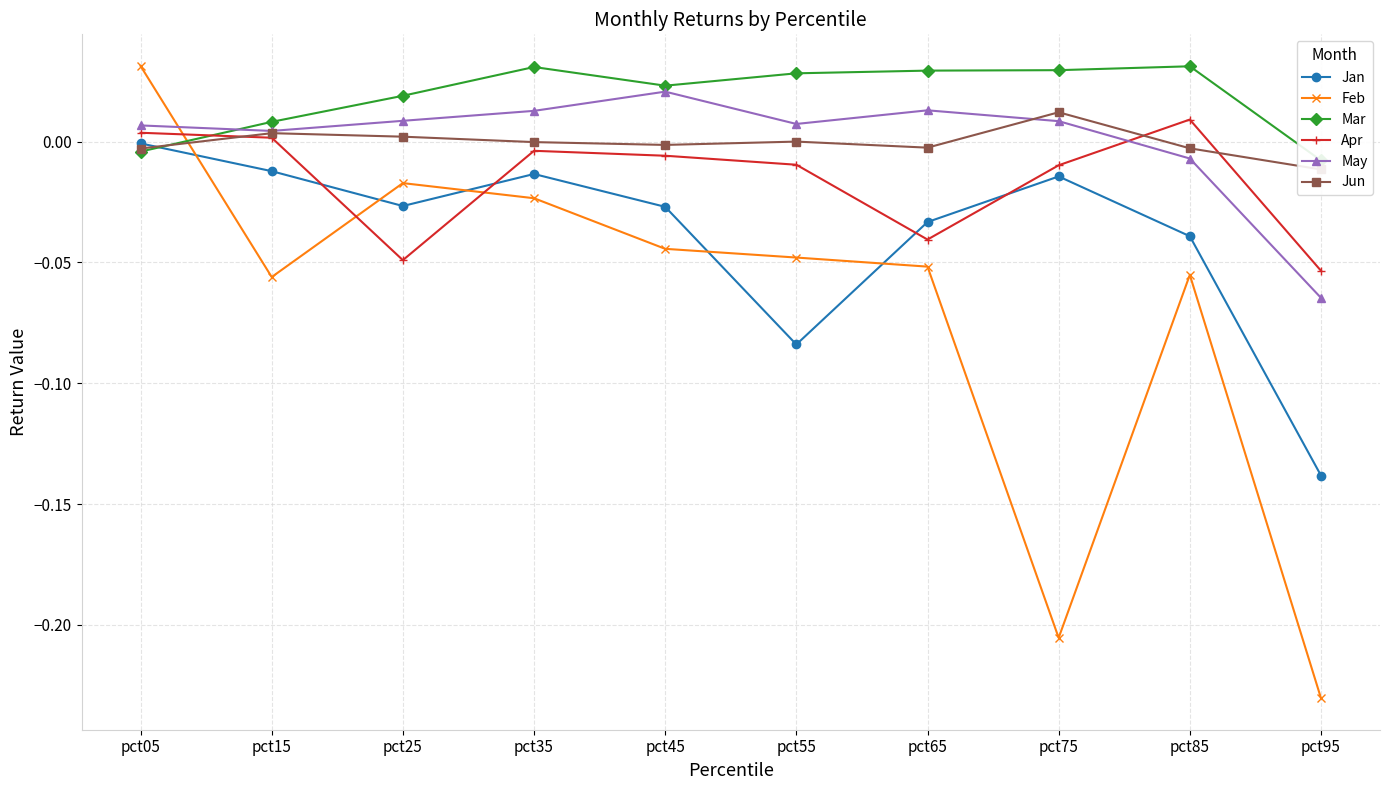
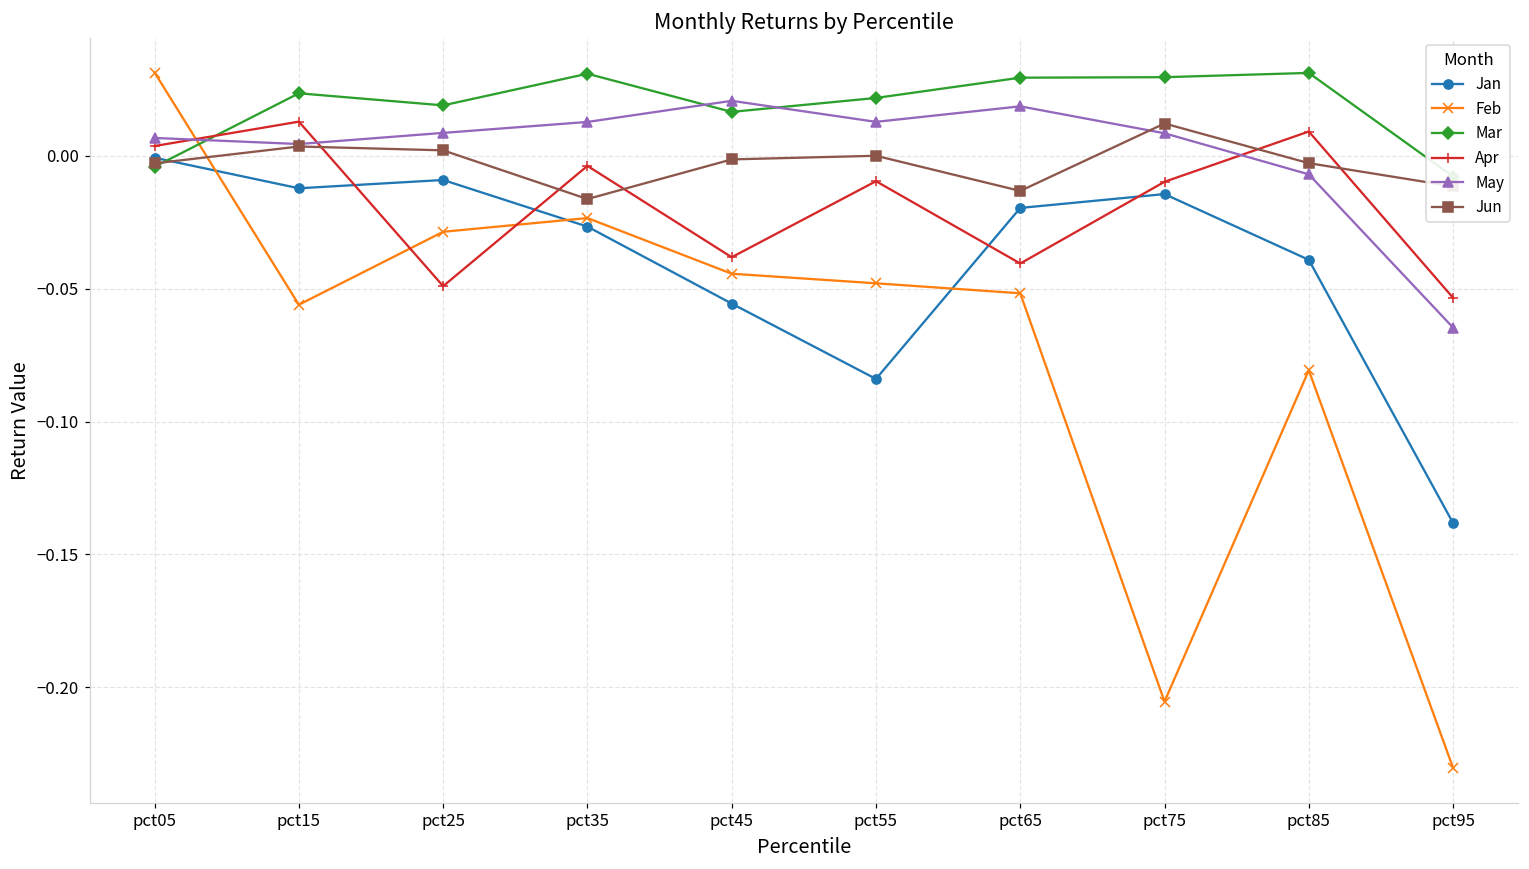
Mar, pct15: 0.008 -> 0.023
Apr, pct15: 0.002 -> 0.013
Jan, pct25: -0.027 -> -0.009
Feb, pct25: -0.017 -> -0.029
Jan, pct35: -0.013 -> -0.027
Jun, pct35: 0.000 -> -0.016
Jan, pct45: -0.027 -> -0.056
Mar, pct45: 0.023 -> 0.016
Apr, pct45: -0.006 -> -0.038
Mar, pct55: 0.028 -> 0.022
May, pct55: 0.007 -> 0.013
Jan, pct65: -0.033 -> -0.020
May, pct65: 0.013 -> 0.019
Jun, pct65: -0.003 -> -0.013
Feb, pct85: -0.055 -> -0.081
